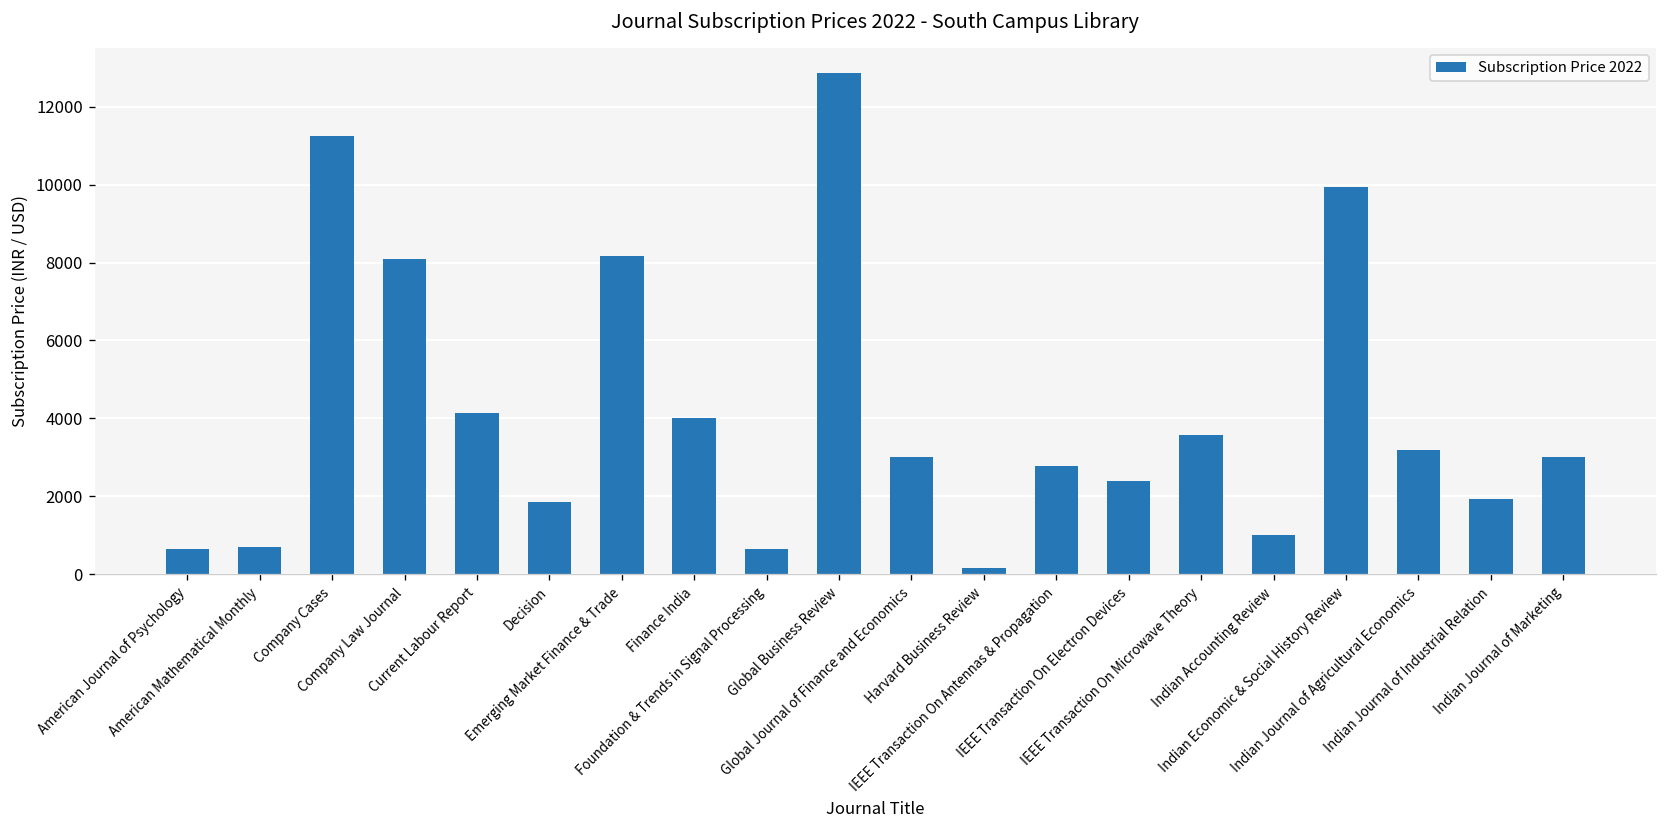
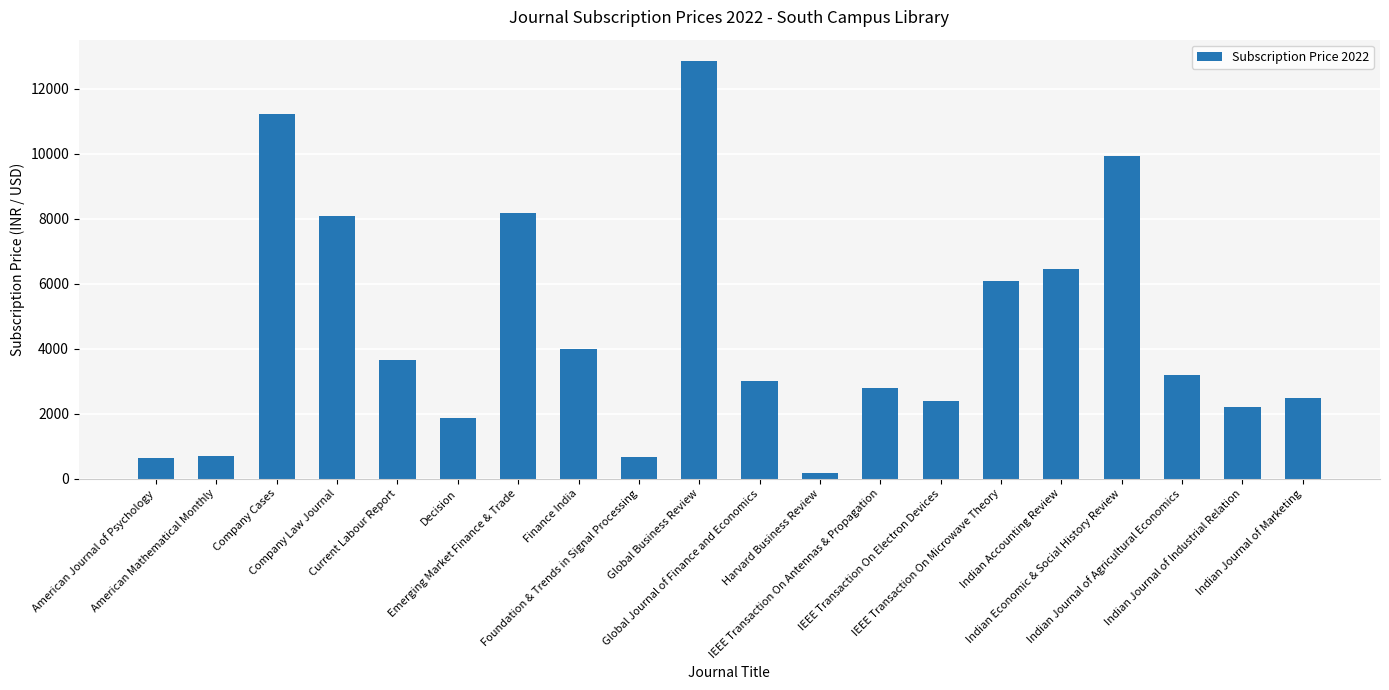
Current Labour Report: 4200 -> 3700
IEEE Transaction On Microwave Theory: 3600 -> 6100
Indian Accounting Review: 1000 -> 6500
Indian Journal of Industrial Relation: 1900 -> 2200
Indian Journal of Marketing: 3000 -> 2500
